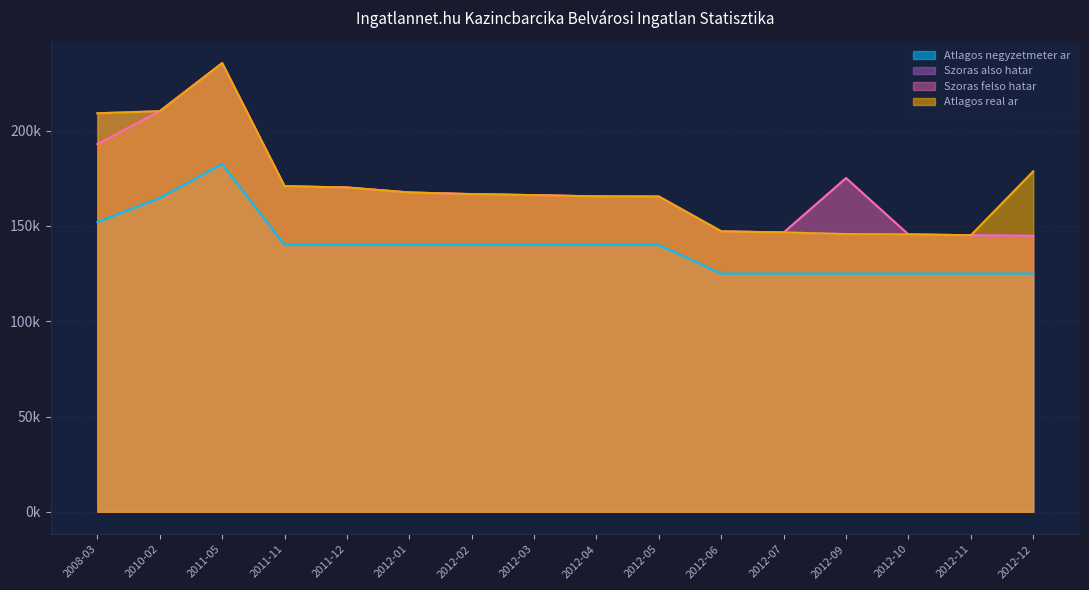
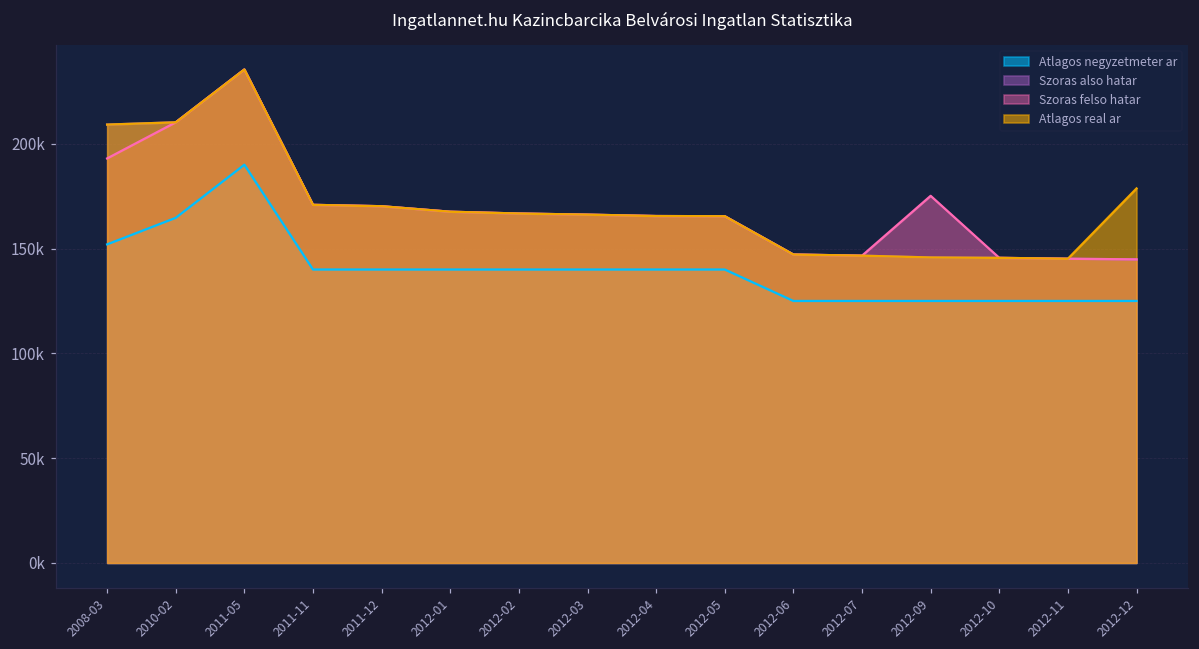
Atlagos negyzetmeter ar, 2011-05: 182000 -> 190000
